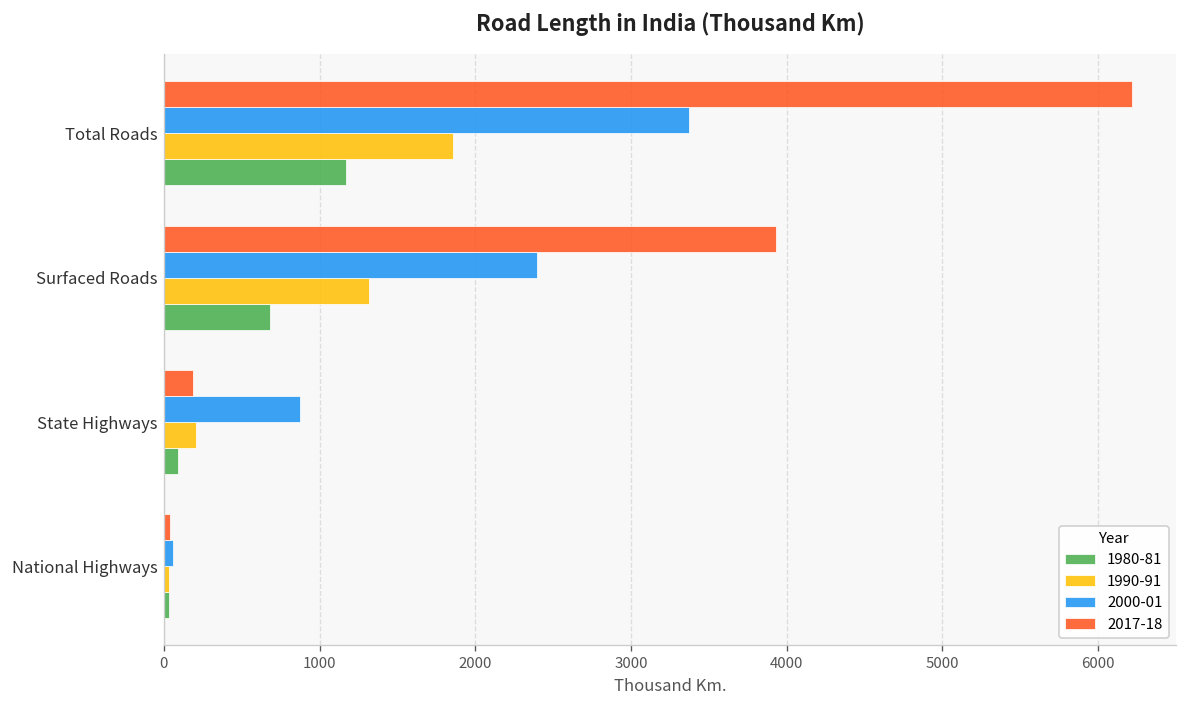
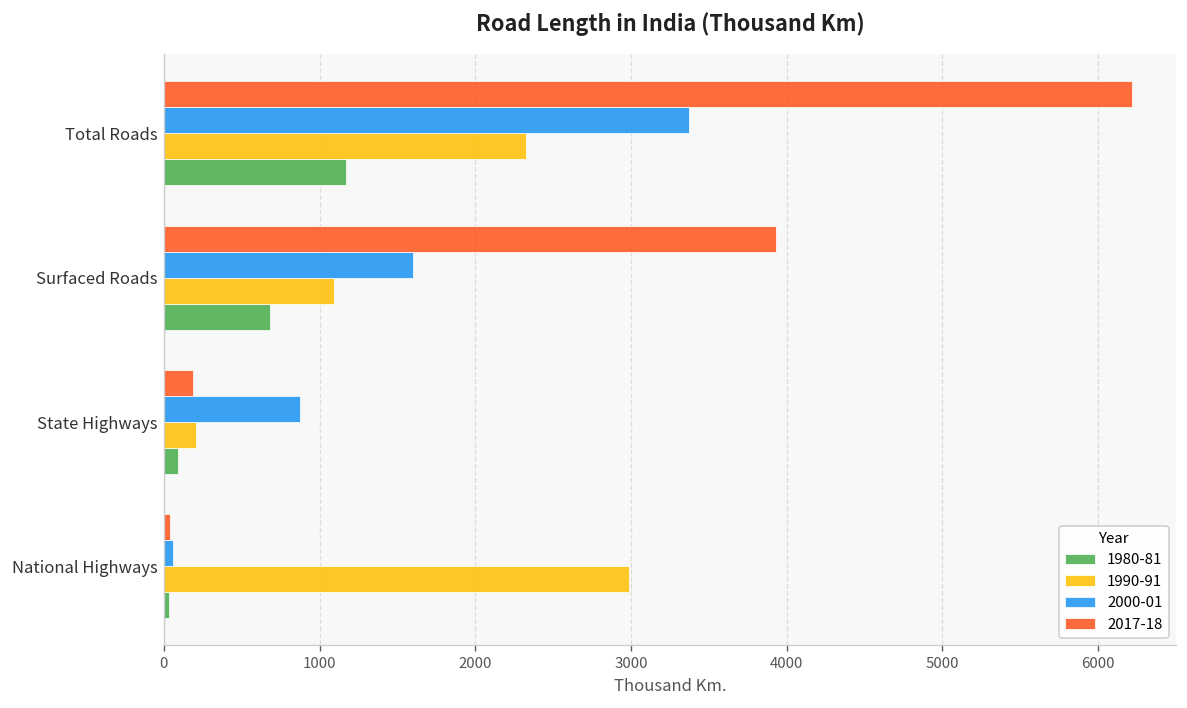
1990-91, Total Roads: 1860 -> 2330
2000-01, Surfaced Roads: 2390 -> 1600
1990-91, Surfaced Roads: 1320 -> 1090
1990-91, National Highways: 30 -> 2990
